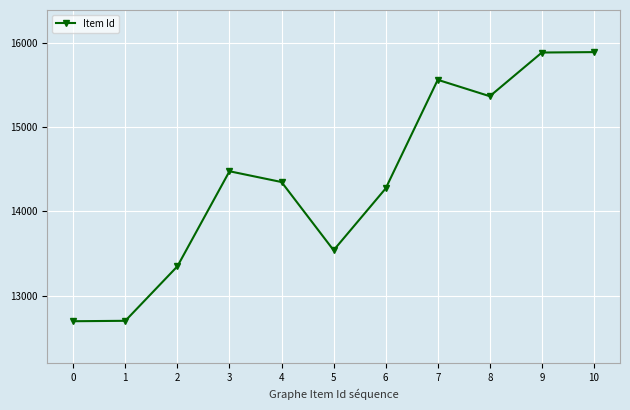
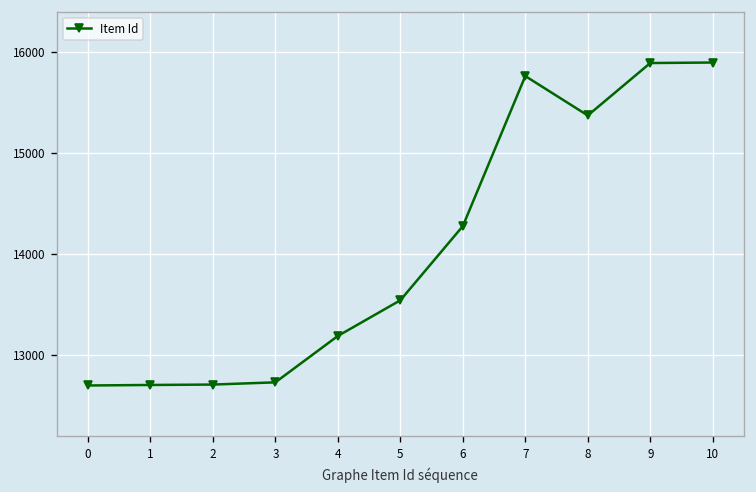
2: 13300 -> 12700
3: 14500 -> 12700
4: 14300 -> 13200
7: 15600 -> 15800
